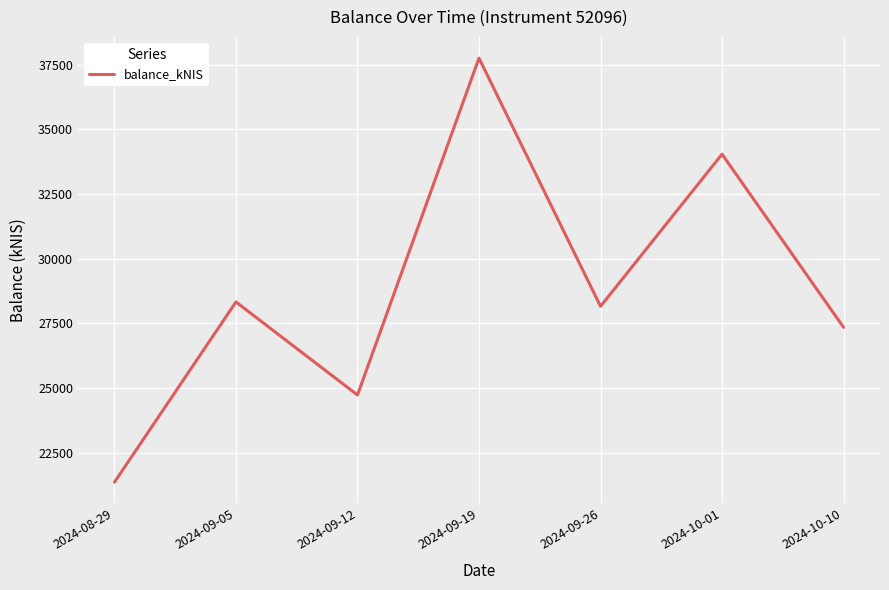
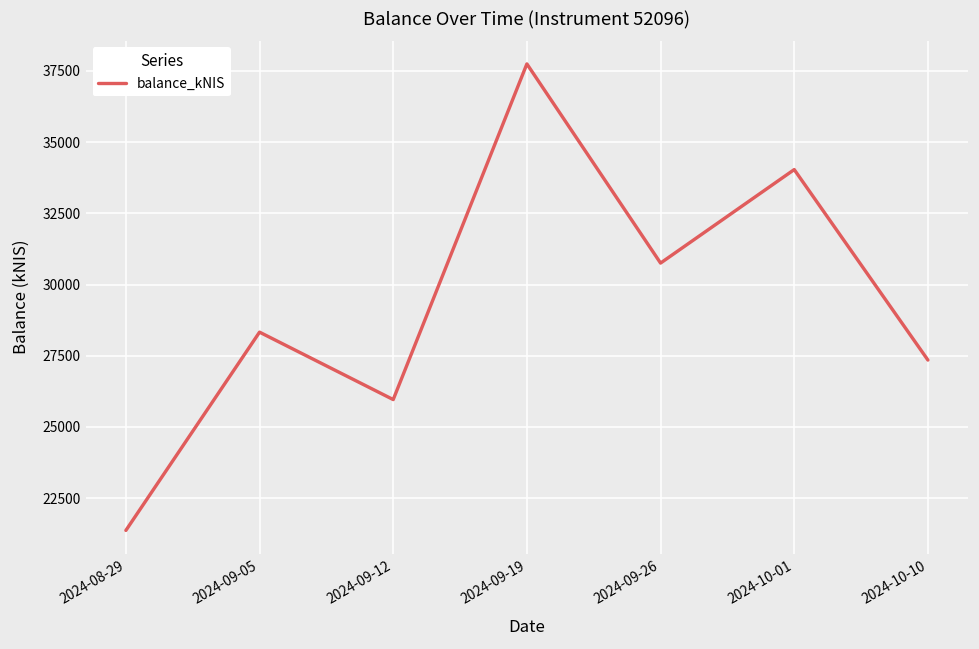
2024-09-12: 24700 -> 26000
2024-09-26: 28200 -> 30800
